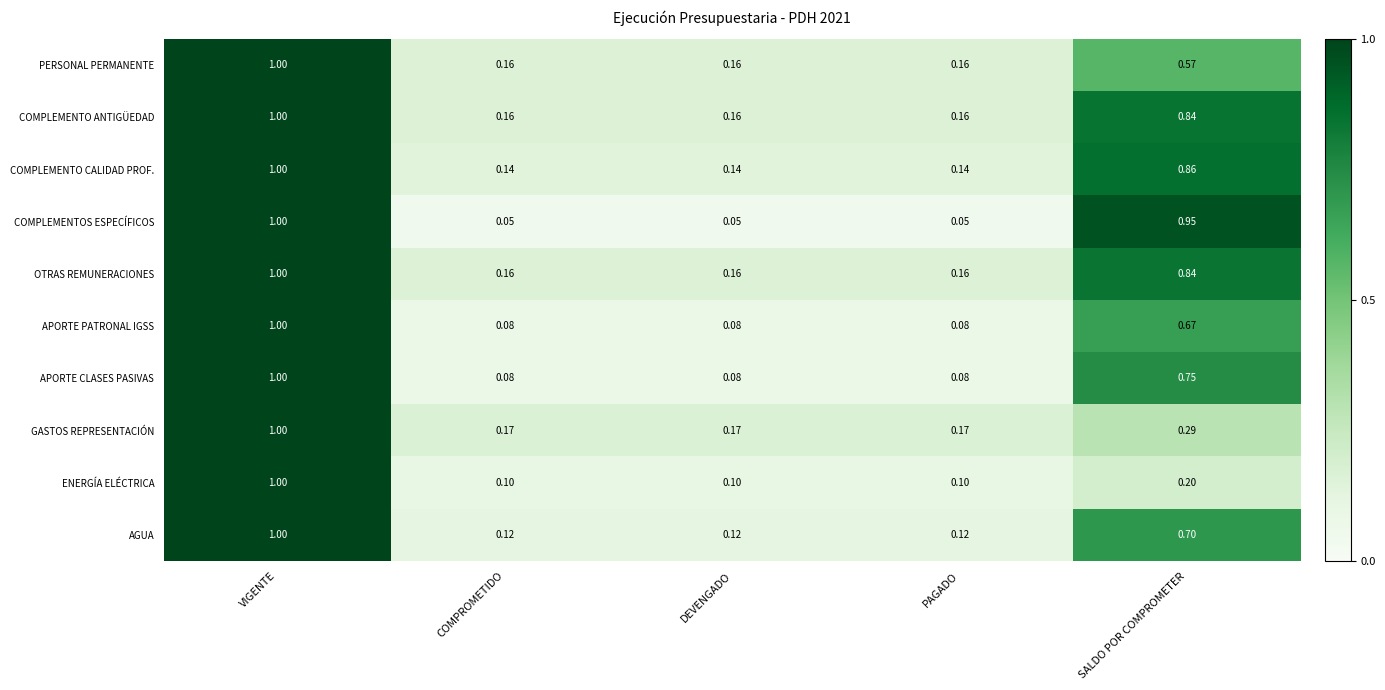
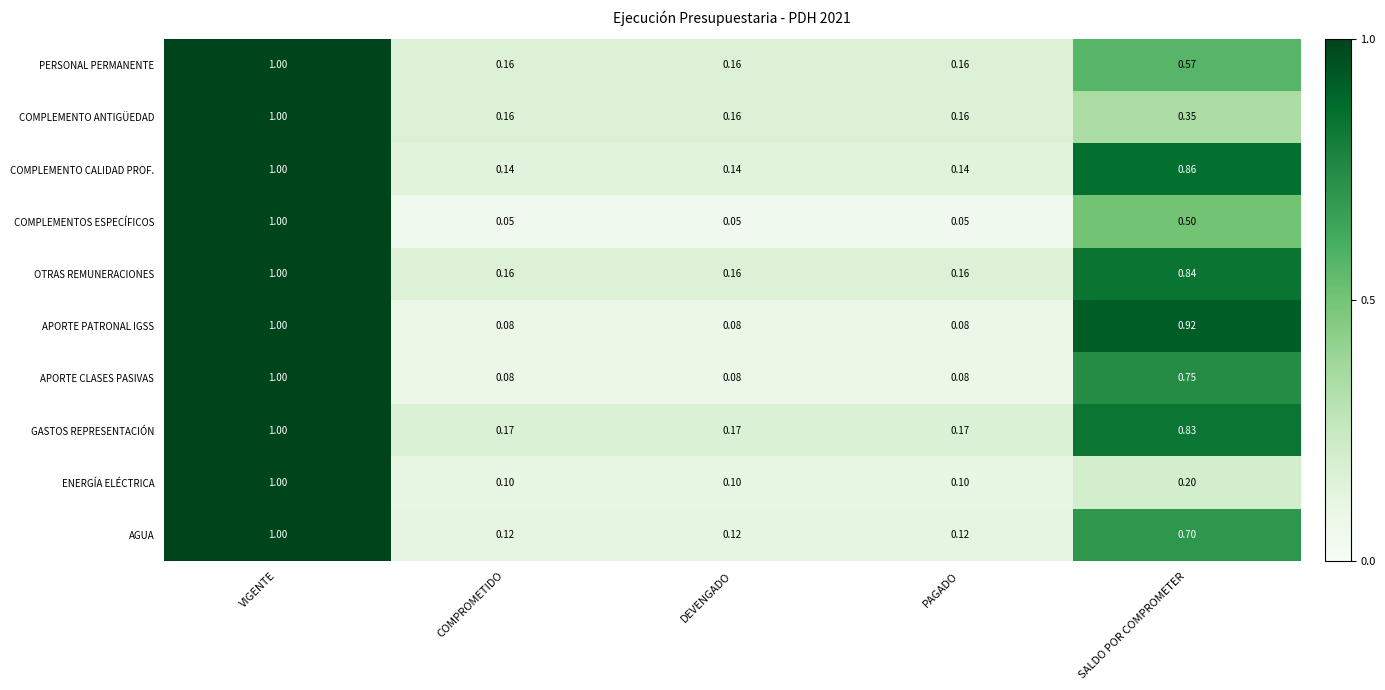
COMPLEMENTO ANTIGÜEDAD, SALDO POR COMPROMETER: 0.84 -> 0.35
COMPLEMENTOS ESPECÍFICOS, SALDO POR COMPROMETER: 0.95 -> 0.50
APORTE PATRONAL IGSS, SALDO POR COMPROMETER: 0.67 -> 0.92
GASTOS REPRESENTACIÓN, SALDO POR COMPROMETER: 0.29 -> 0.83
